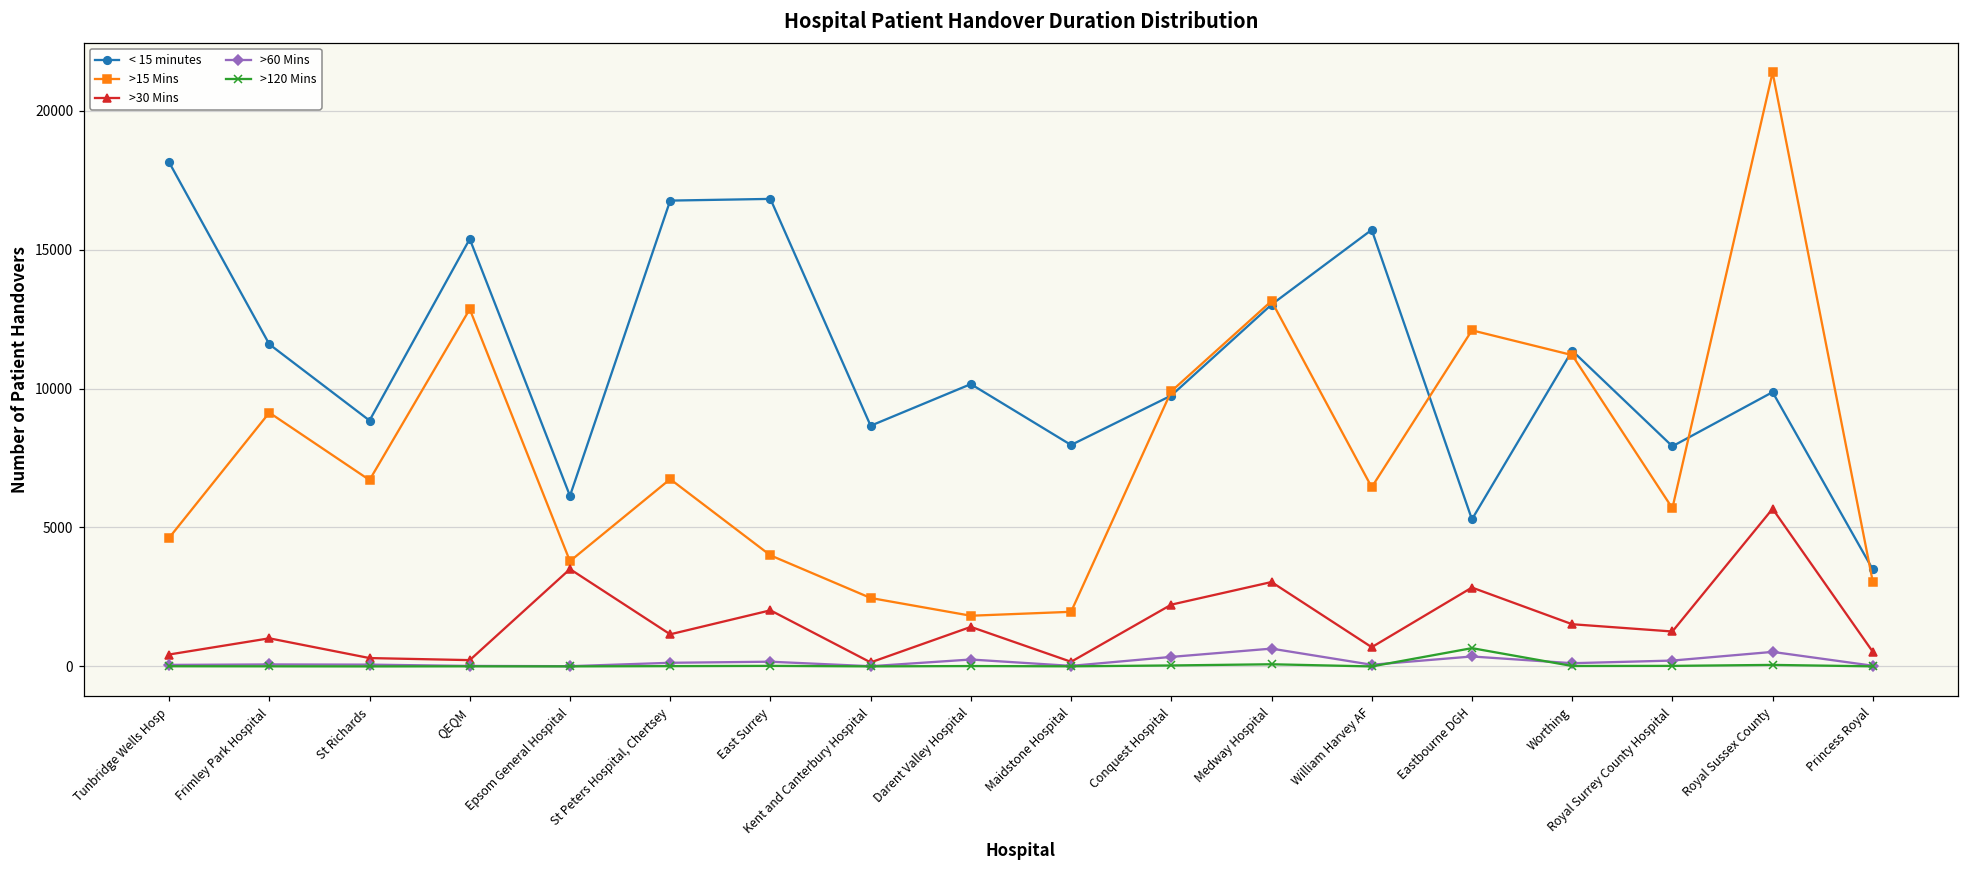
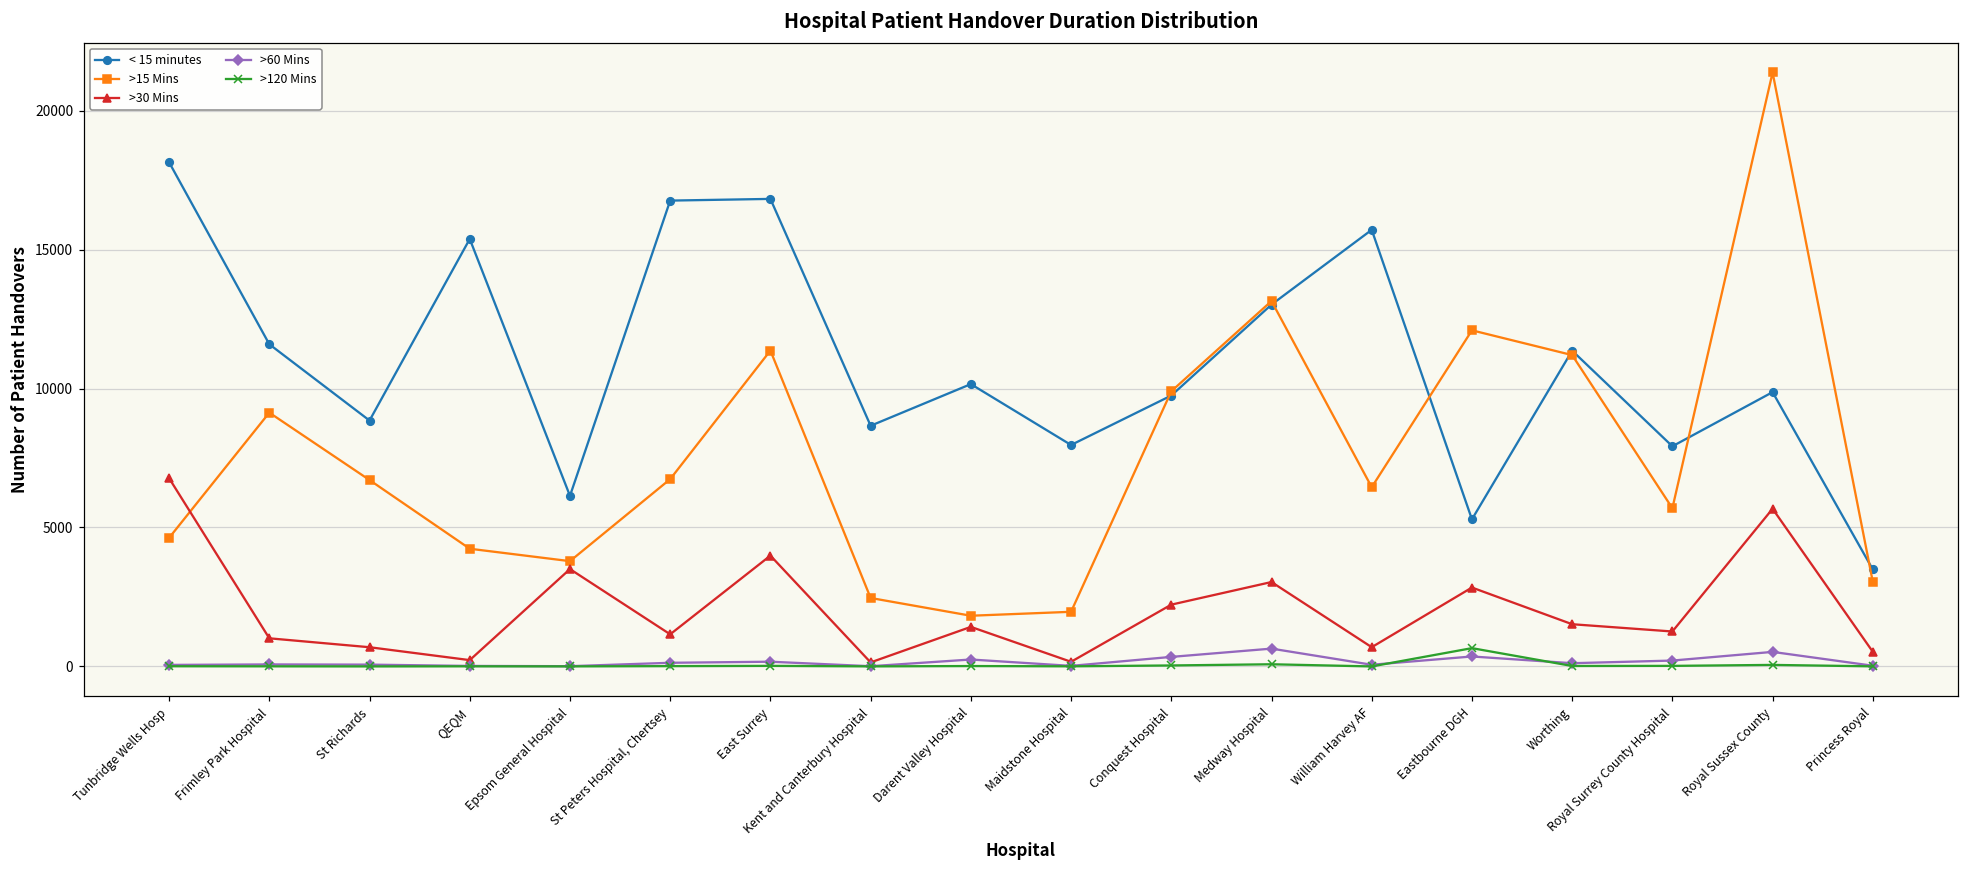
>30 Mins, Tunbridge Wells Hosp: 400 -> 6800
>30 Mins, St Richards: 300 -> 700
>15 Mins, QEQM: 12900 -> 4200
>15 Mins, East Surrey: 4000 -> 11400
>30 Mins, East Surrey: 2000 -> 4000
